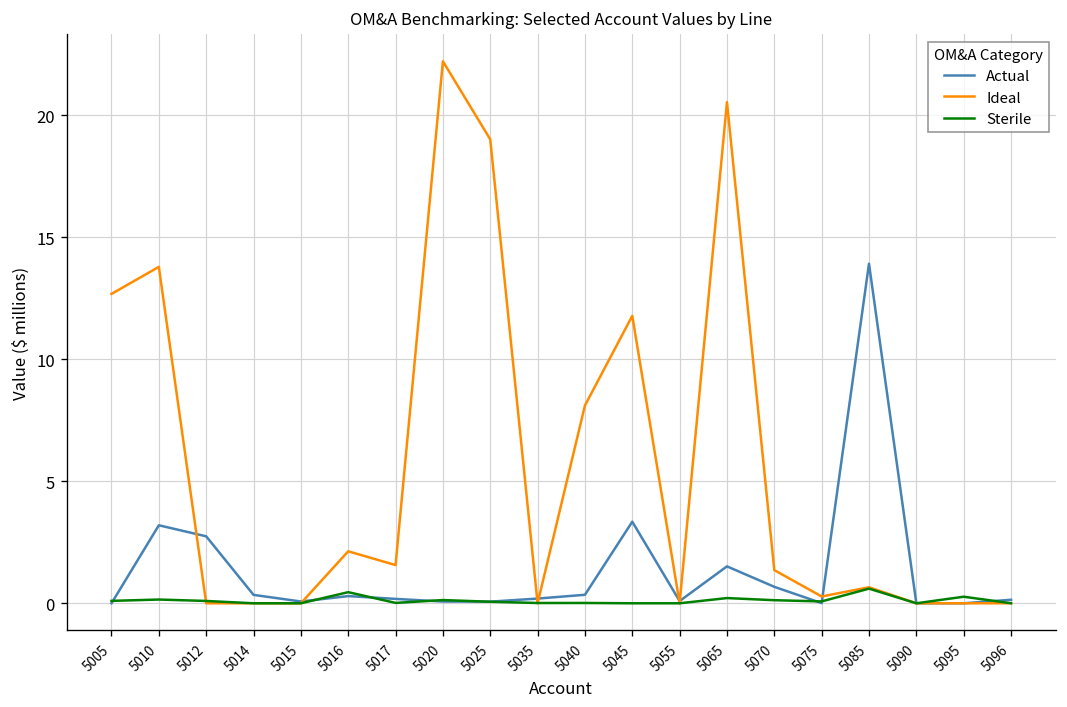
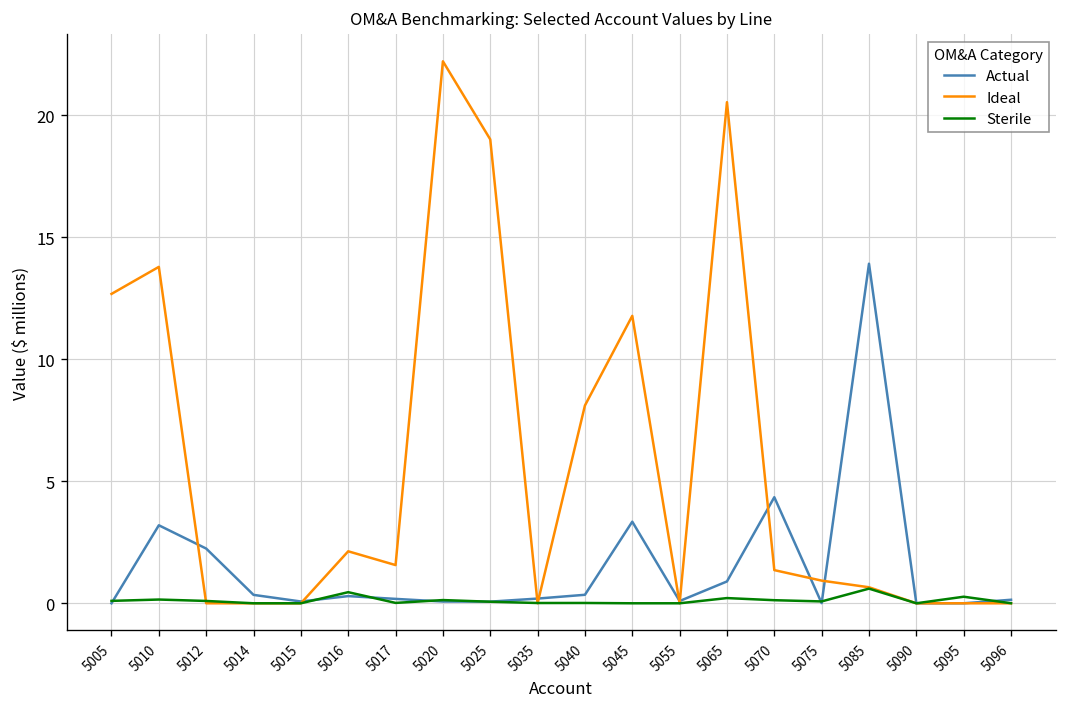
Actual, 5012: 2.7 -> 2.2
Actual, 5065: 1.5 -> 0.9
Actual, 5070: 0.7 -> 4.3
Ideal, 5075: 0.3 -> 0.9
